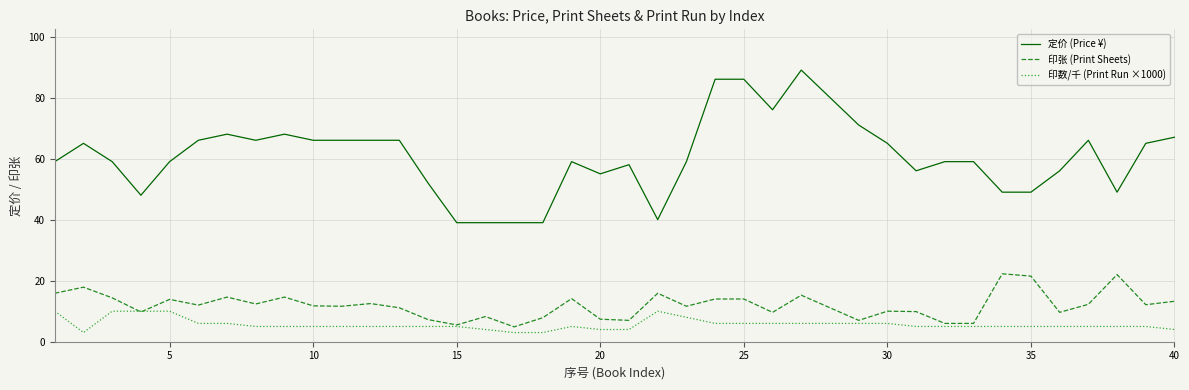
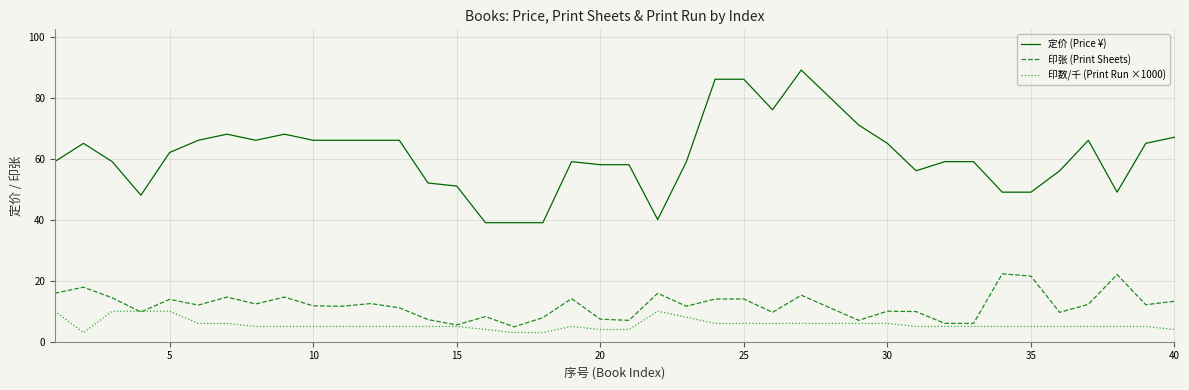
定价 (Price ¥), 5: 59 -> 62
定价 (Price ¥), 15: 39 -> 51
定价 (Price ¥), 20: 55 -> 58
